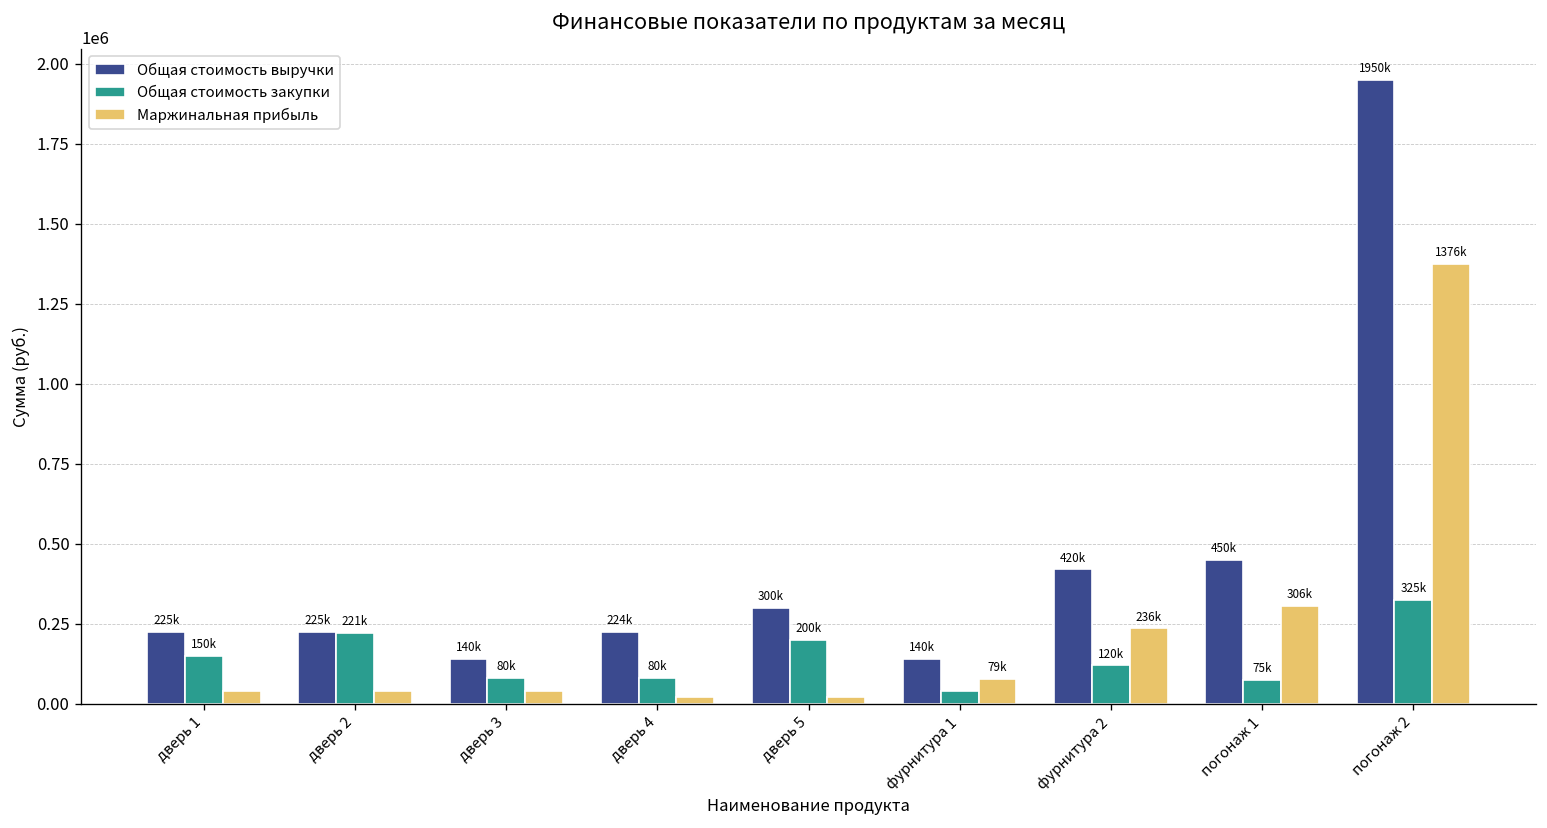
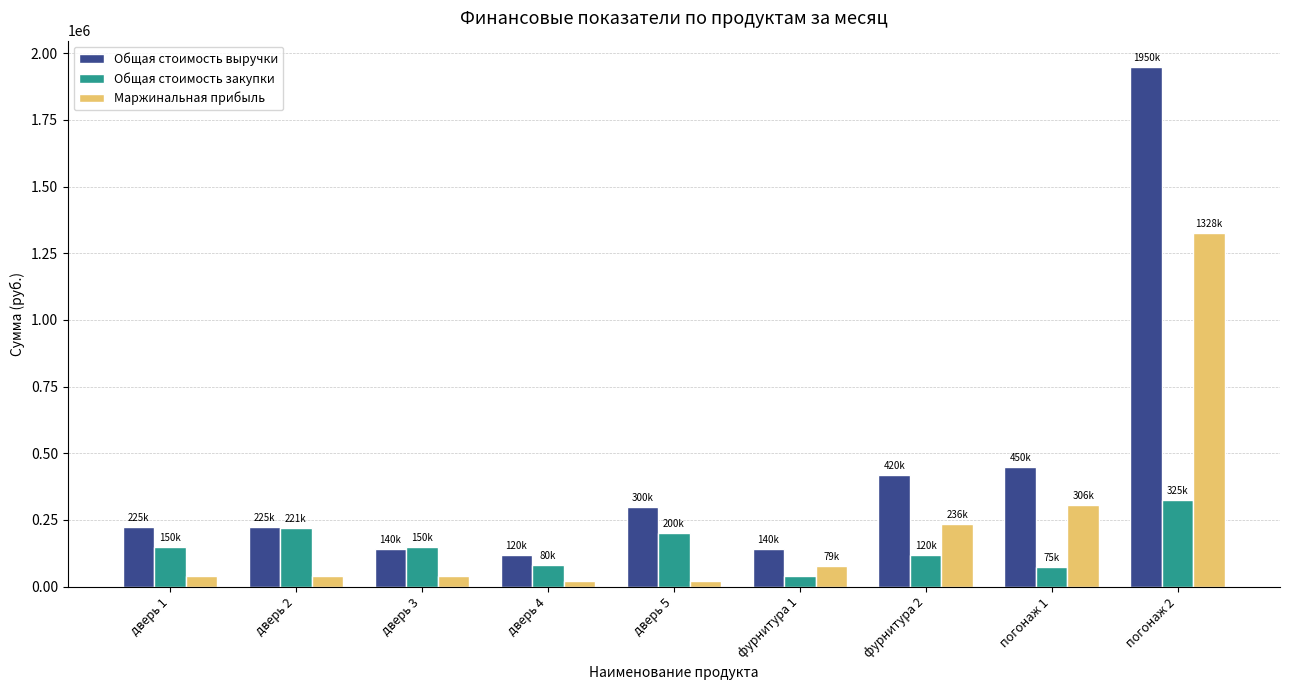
Общая стоимость закупки, дверь 3: 80k -> 150k
Общая стоимость выручки, дверь 4: 224k -> 120k
Маржинальная прибыль, погонаж 2: 1376k -> 1328k
